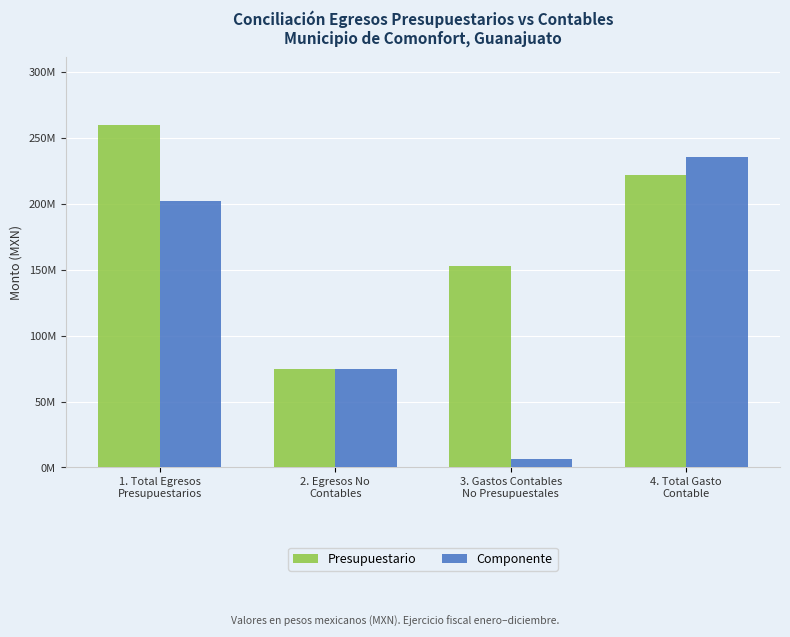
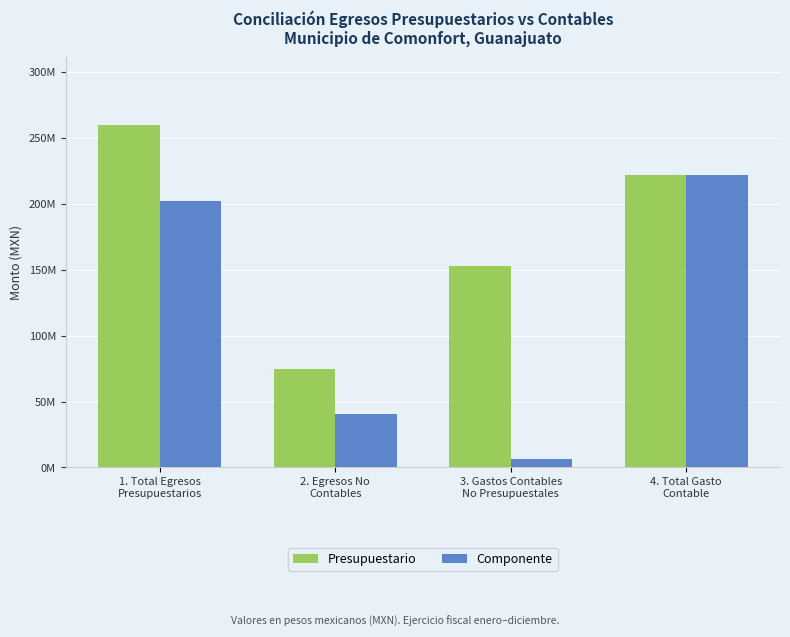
Componente, 2. Egresos No Contables: 75000000 -> 41000000
Componente, 4. Total Gasto Contable: 236000000 -> 221000000
